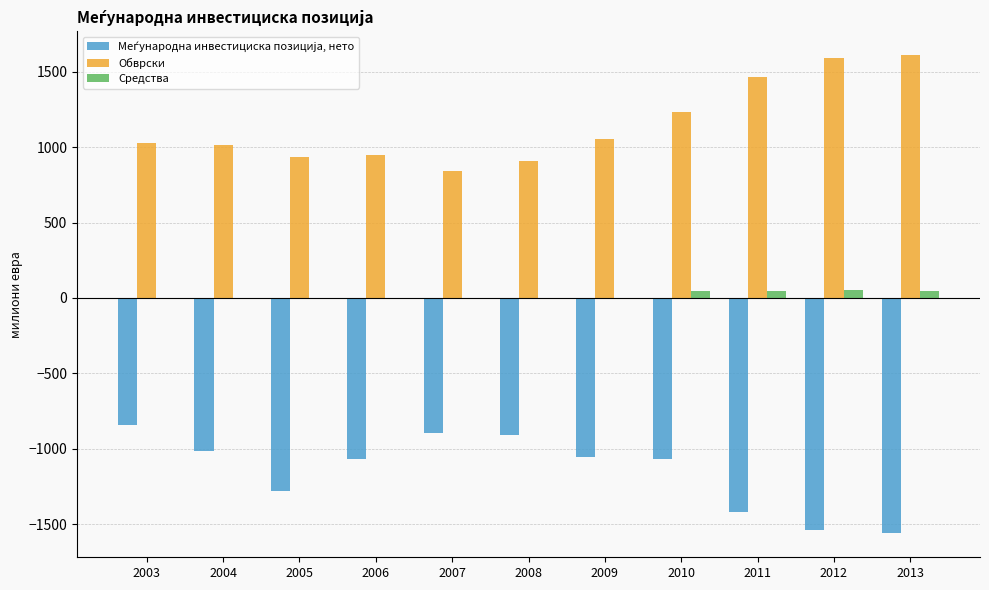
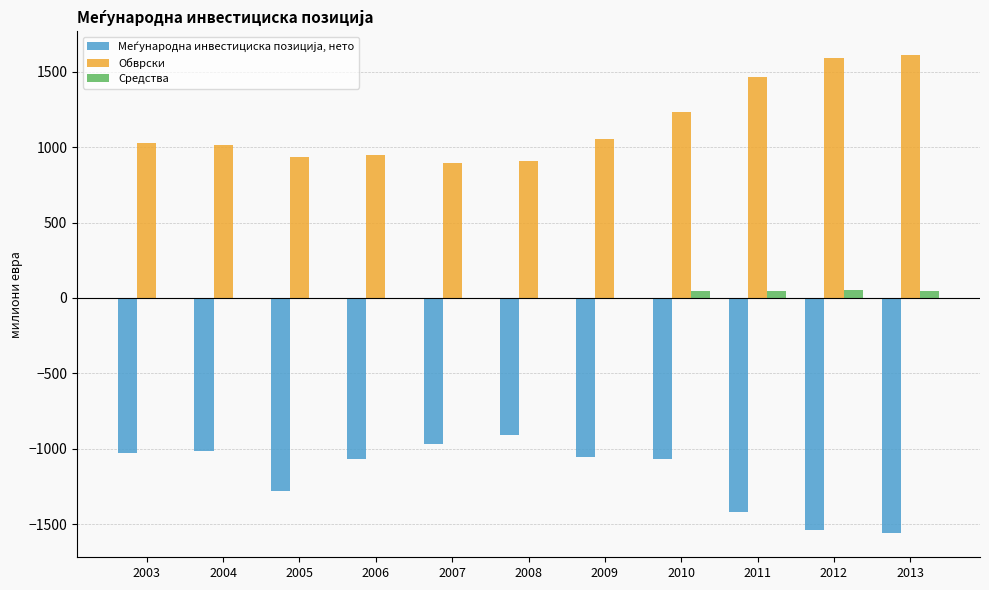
Меѓународна инвестициска позиција, нето, 2003: -840 -> -1030
Меѓународна инвестициска позиција, нето, 2007: -900 -> -970
Обврски, 2007: 840 -> 900
